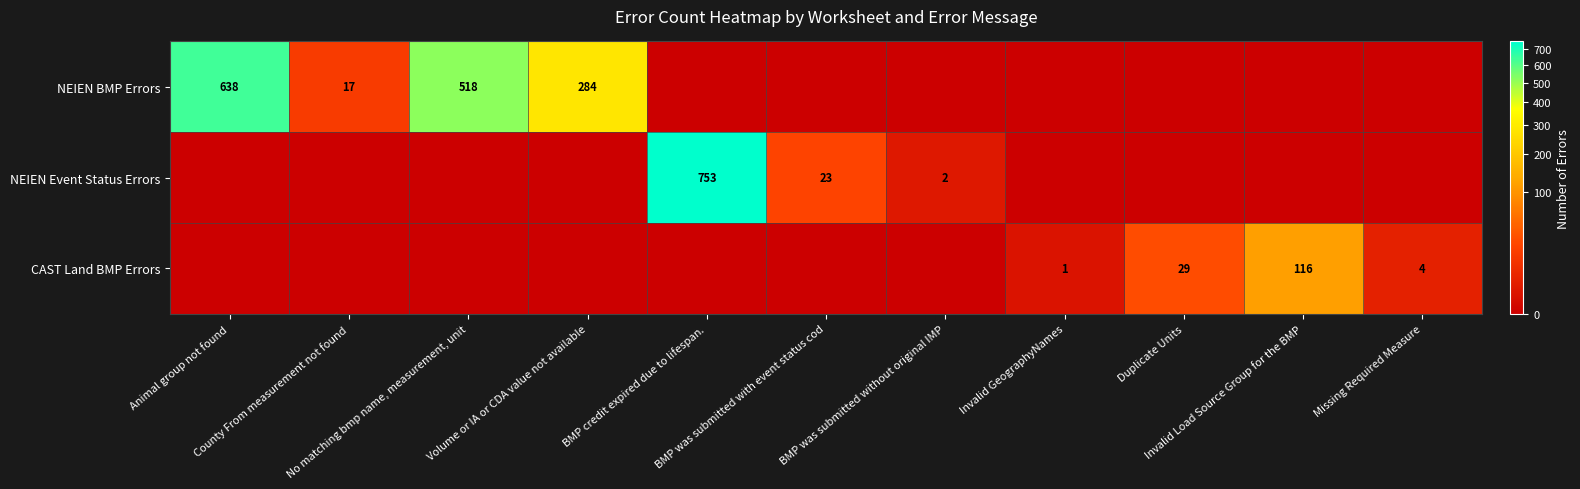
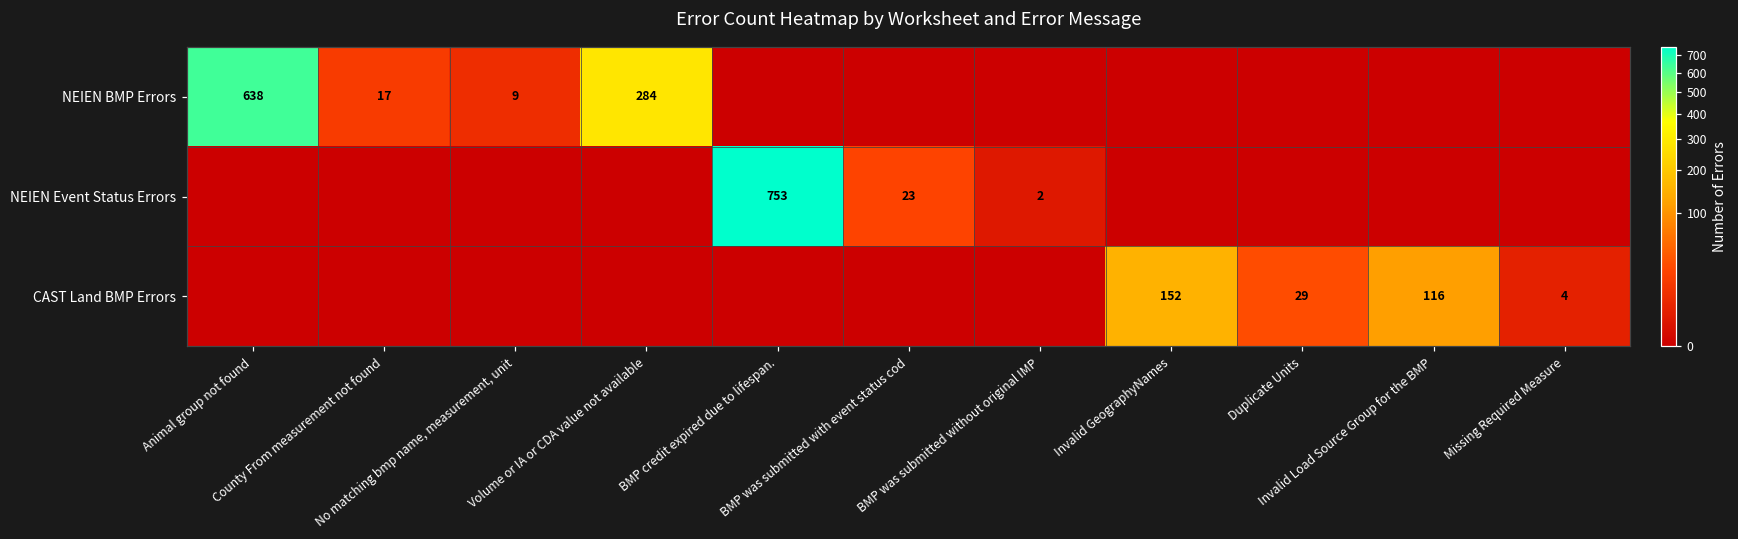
NEIEN BMP Errors, No matching bmp name, measurement, unit: 518 -> 9
CAST Land BMP Errors, Invalid GeographyNames: 1 -> 152
